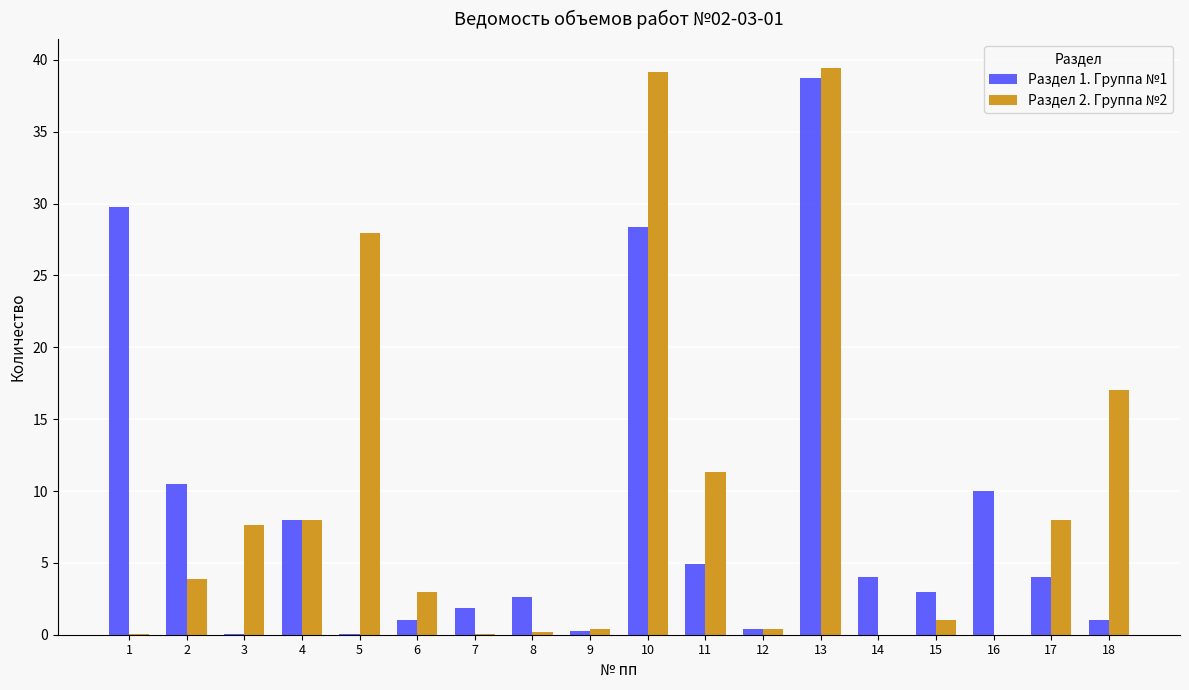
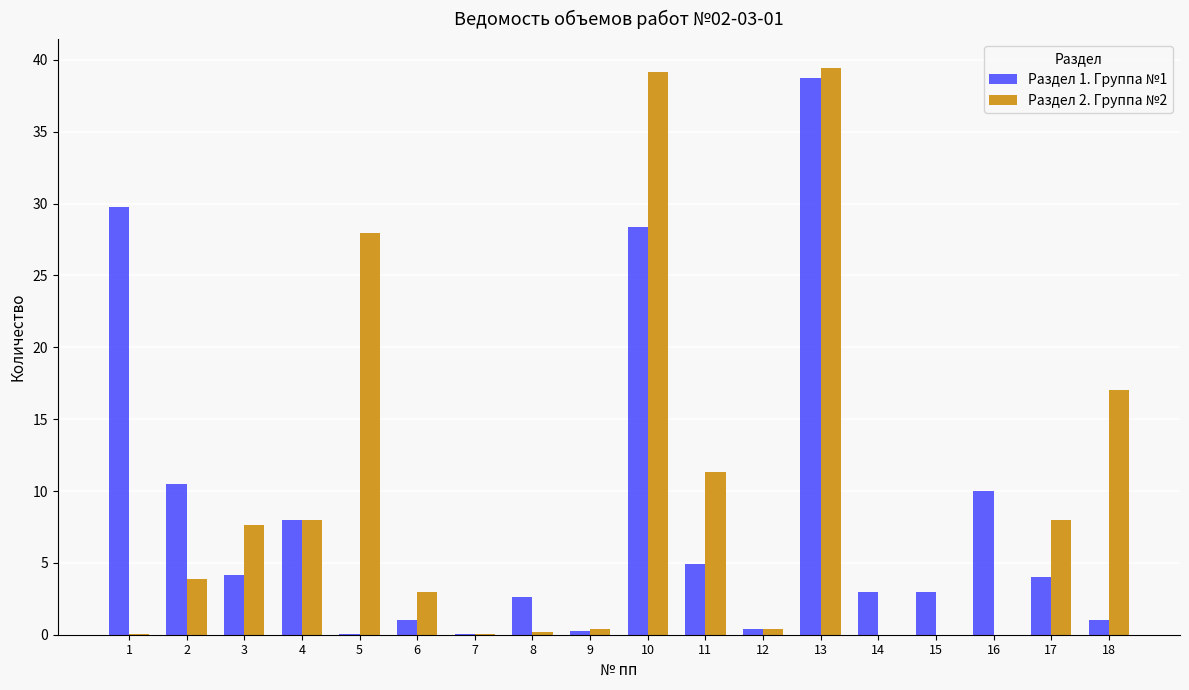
Раздел 1. Группа №1, 3: 0.1 -> 4.1
Раздел 1. Группа №1, 7: 1.9 -> 0.0
Раздел 1. Группа №1, 14: 4 -> 3
Раздел 2. Группа №2, 15: 1 -> 0
